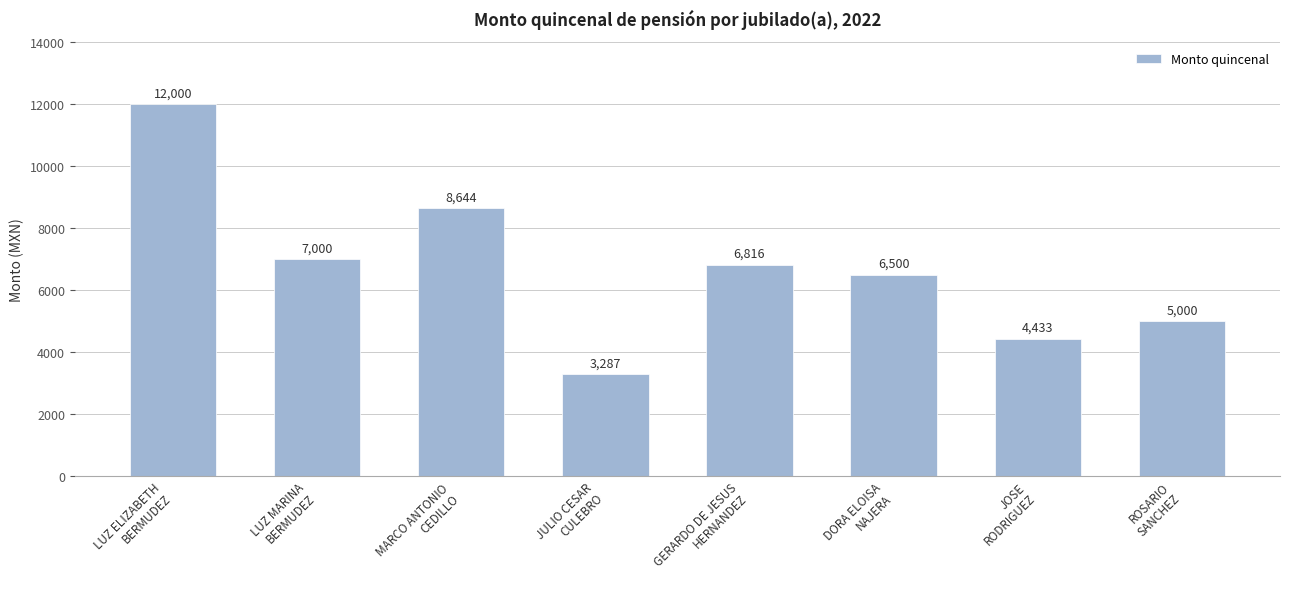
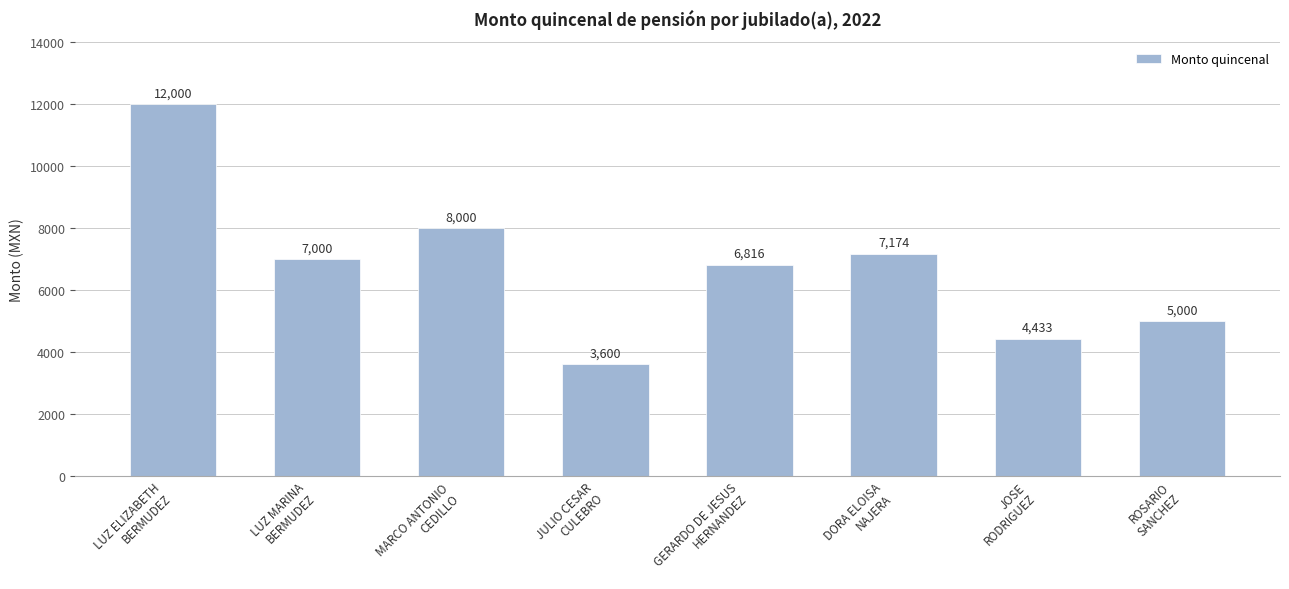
MARCO ANTONIO CEDILLO: 8,644 -> 8,000
JULIO CESAR CULEBRO: 3,287 -> 3,600
DORA ELOISA NAJERA: 6,500 -> 7,174
